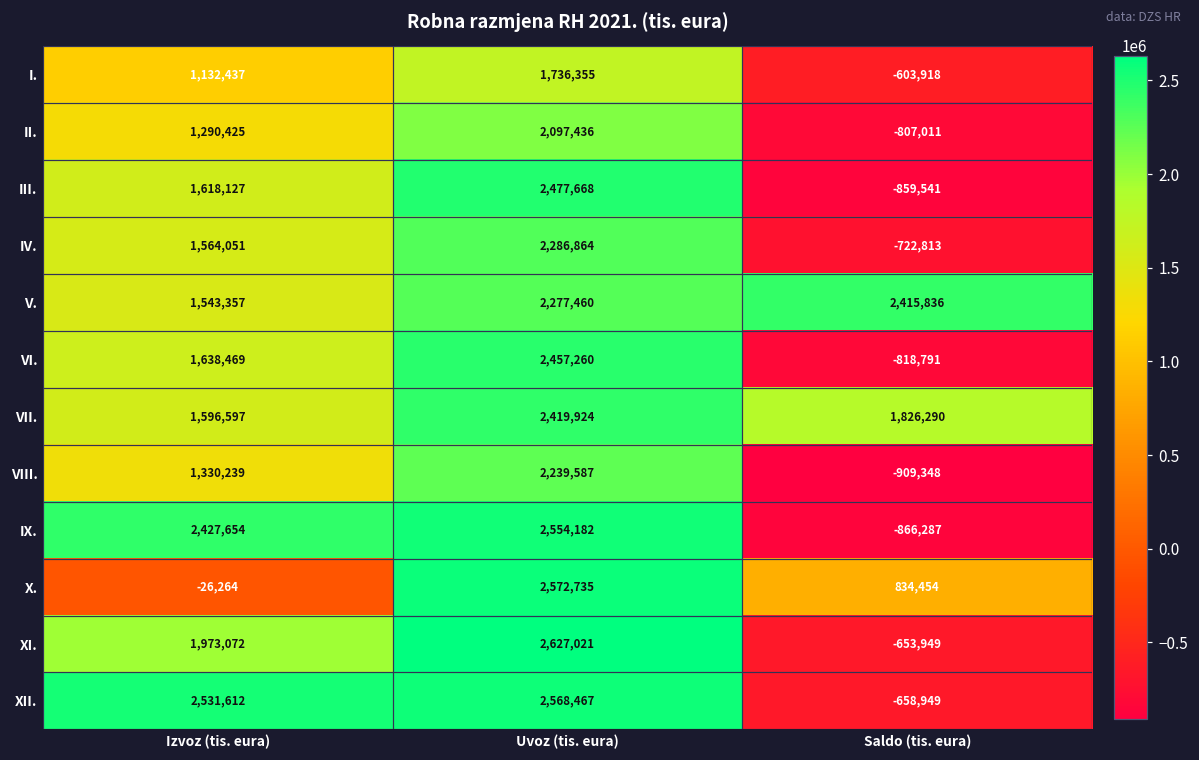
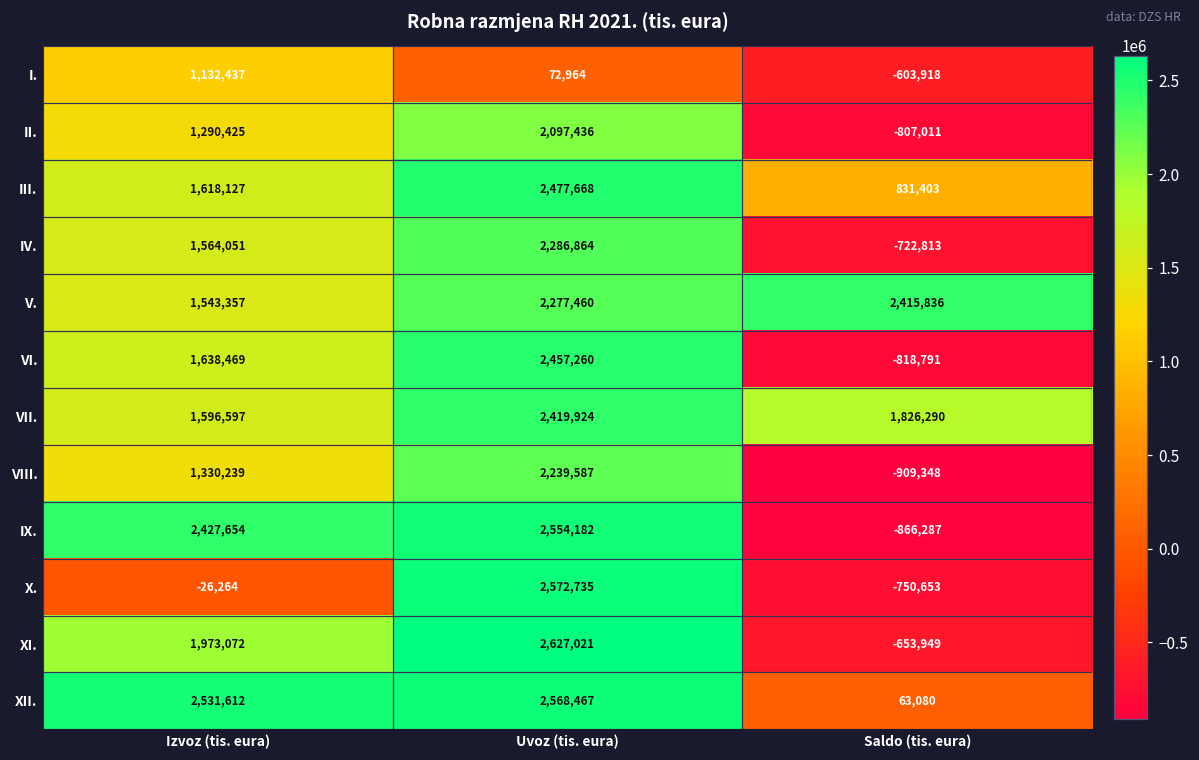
I., Uvoz (tis. eura): 1,736,355 -> 72,964
III., Saldo (tis. eura): -859,541 -> 831,403
X., Saldo (tis. eura): 834,454 -> -750,653
XII., Saldo (tis. eura): -658,949 -> 63,080
